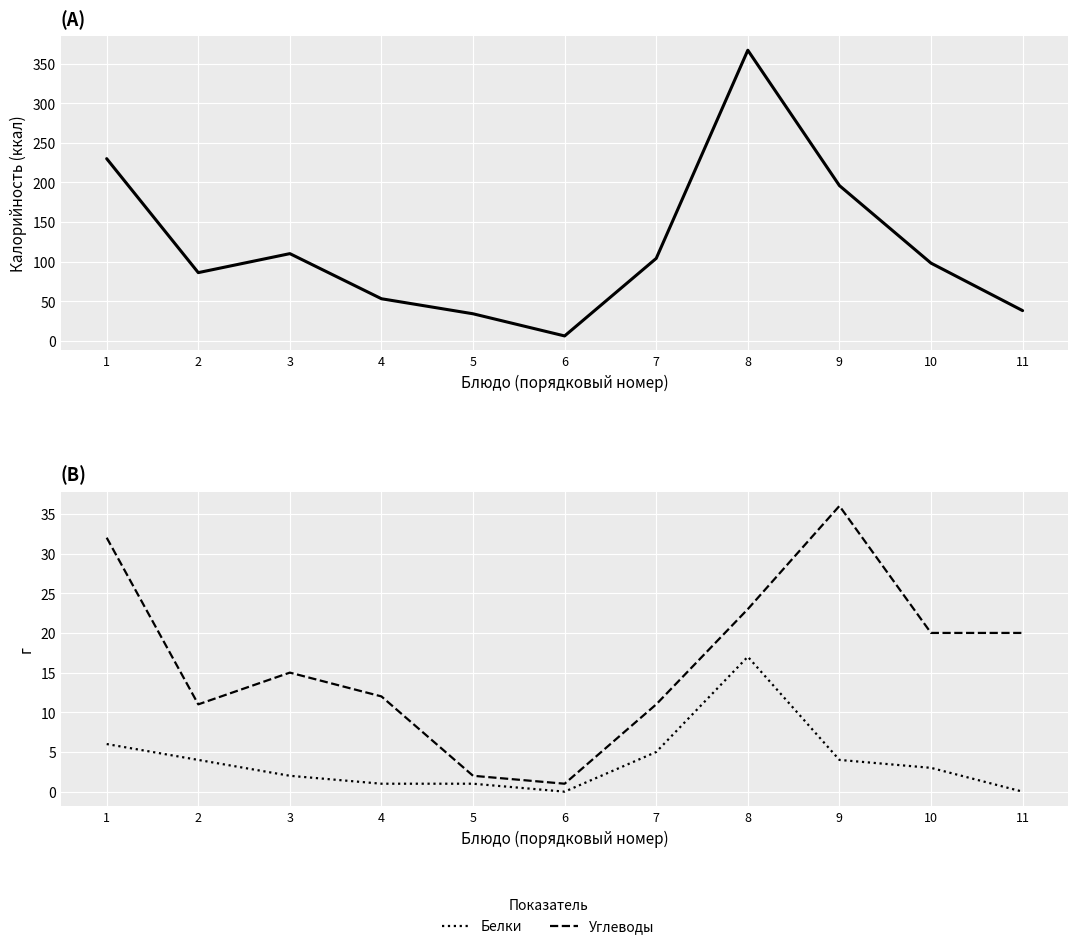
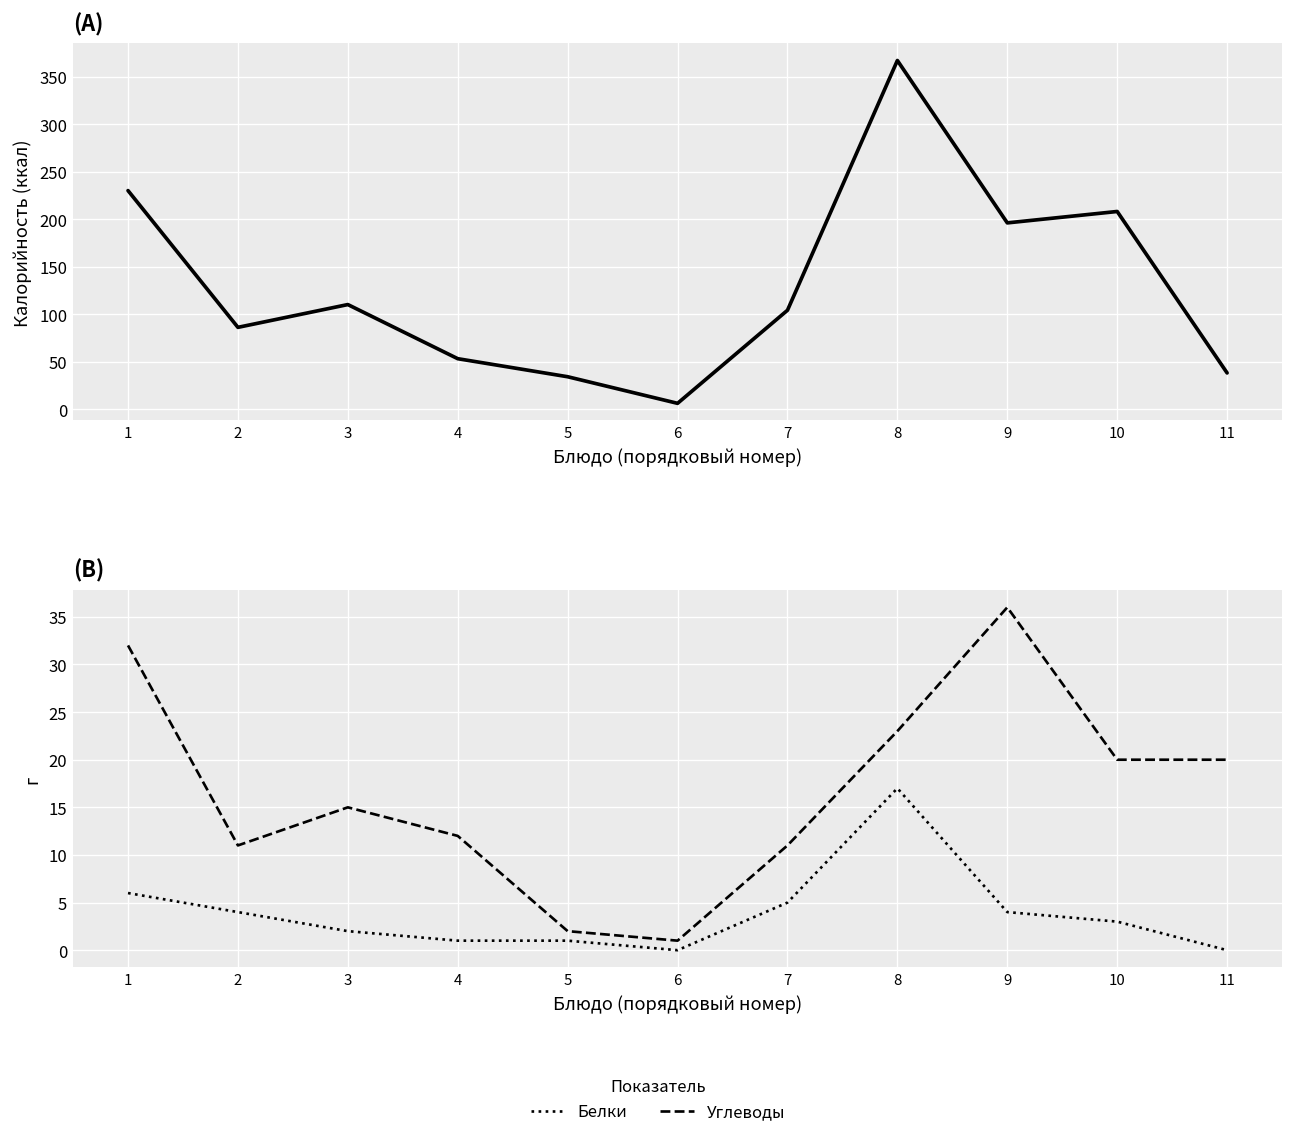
(A), 10: 100 -> 210
